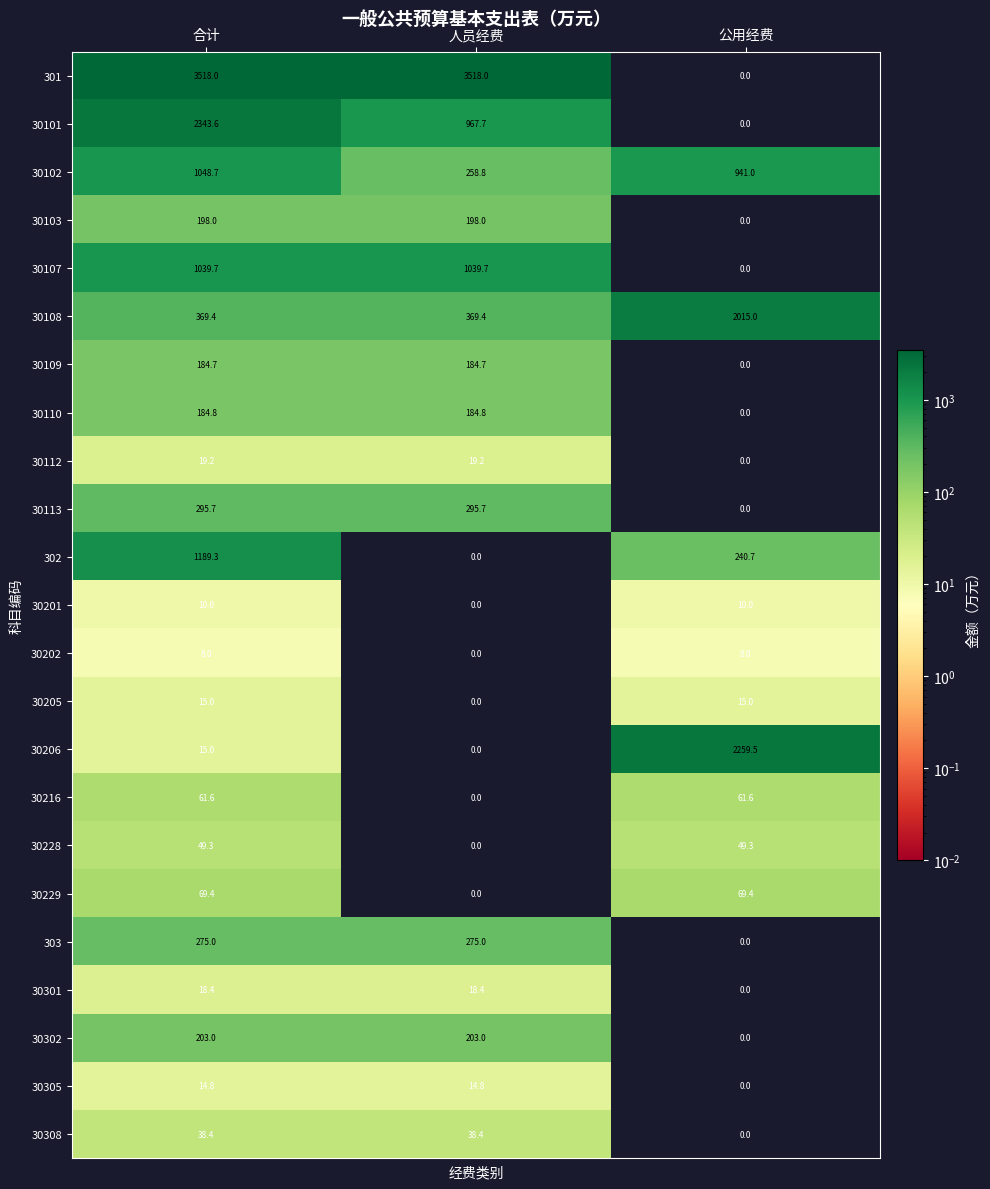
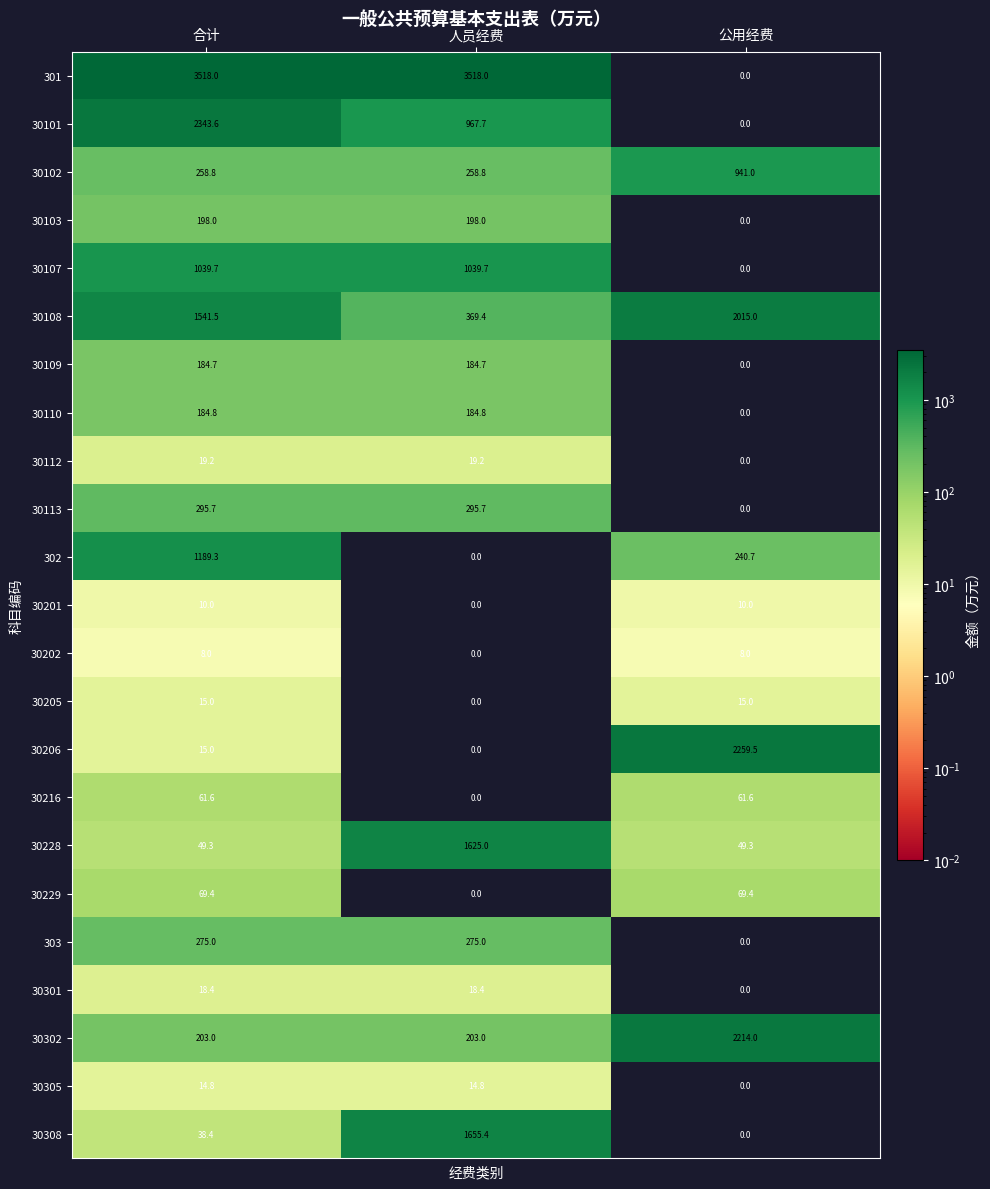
30102, 合计: 1048.7 -> 258.8
30108, 合计: 369.4 -> 1541.5
30228, 人员经费: 0.0 -> 1625.0
30302, 公用经费: 0.0 -> 2214.0
30308, 人员经费: 38.4 -> 1655.4
